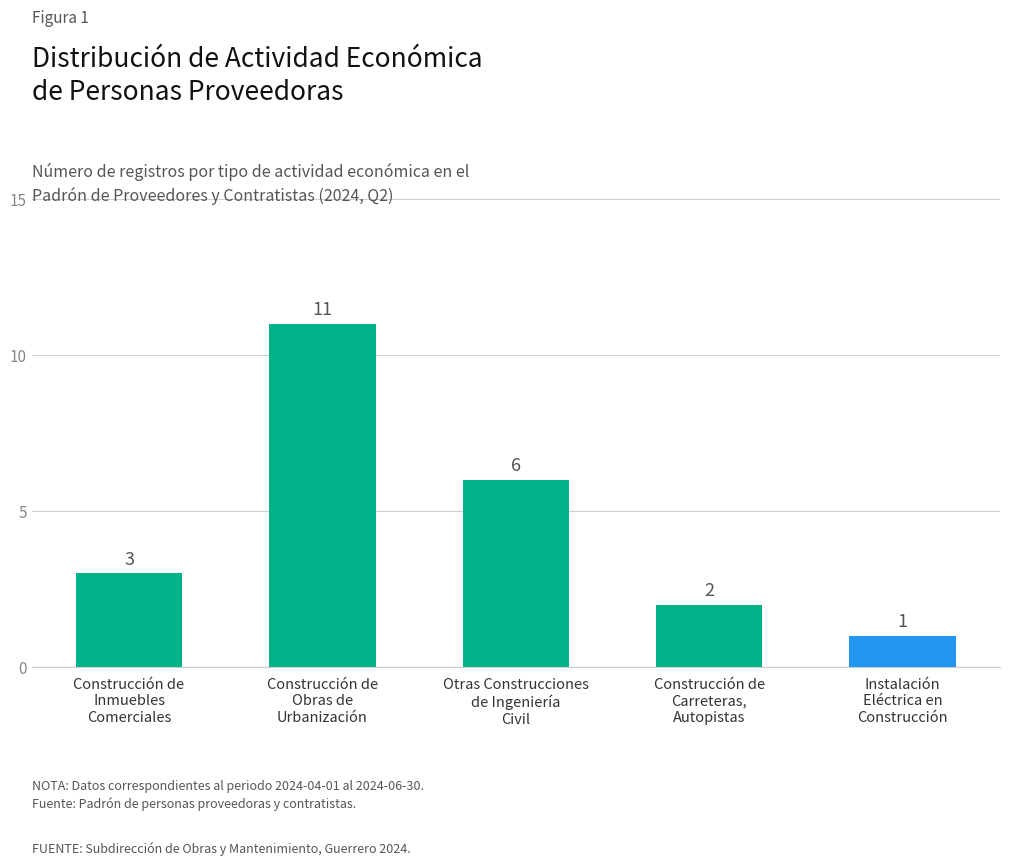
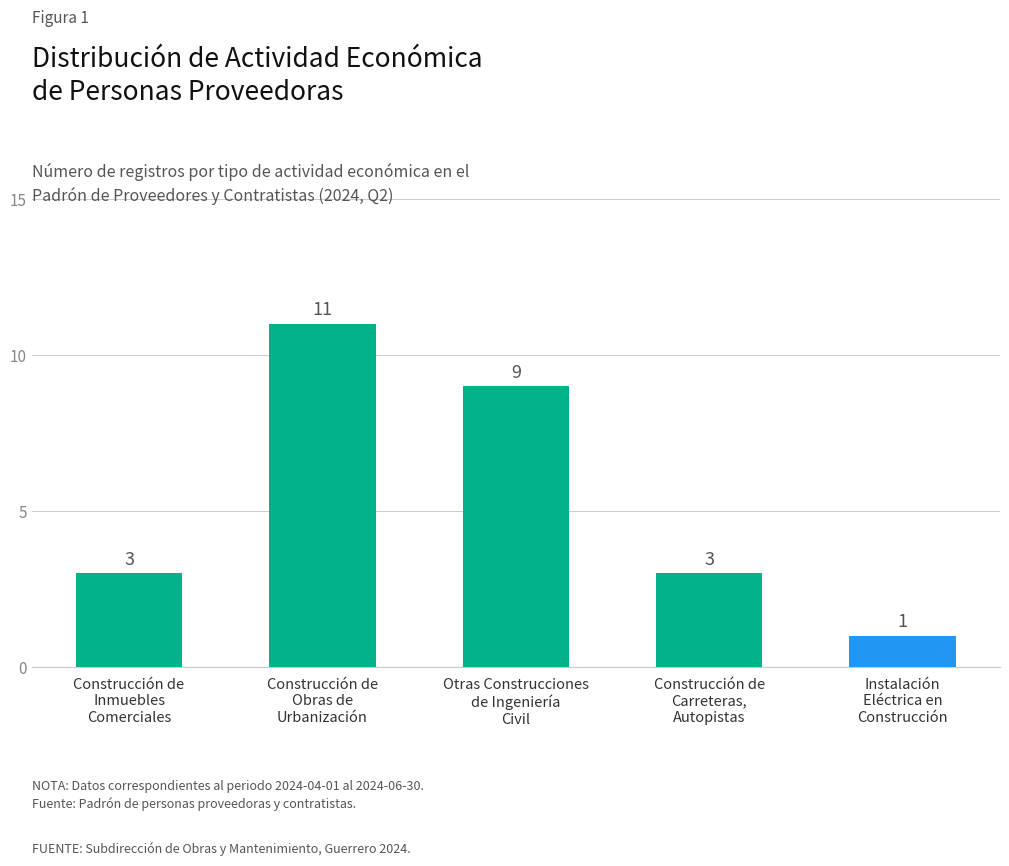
Otras Construcciones de Ingeniería Civil: 6 -> 9
Construcción de Carreteras, Autopistas: 2 -> 3
